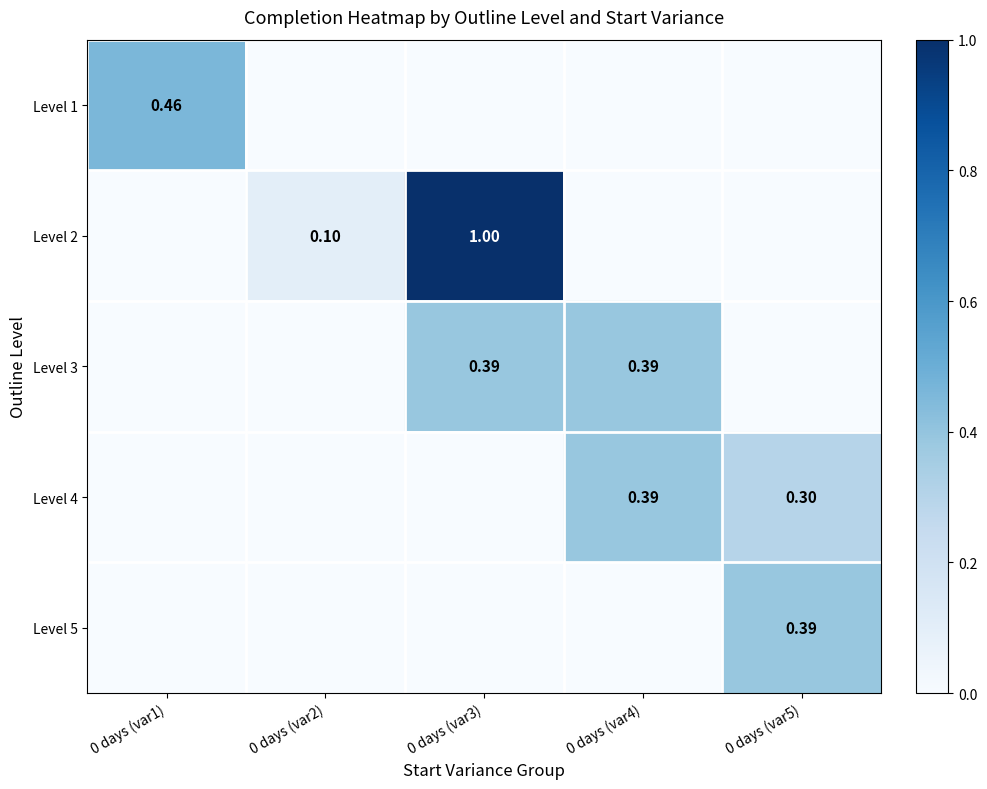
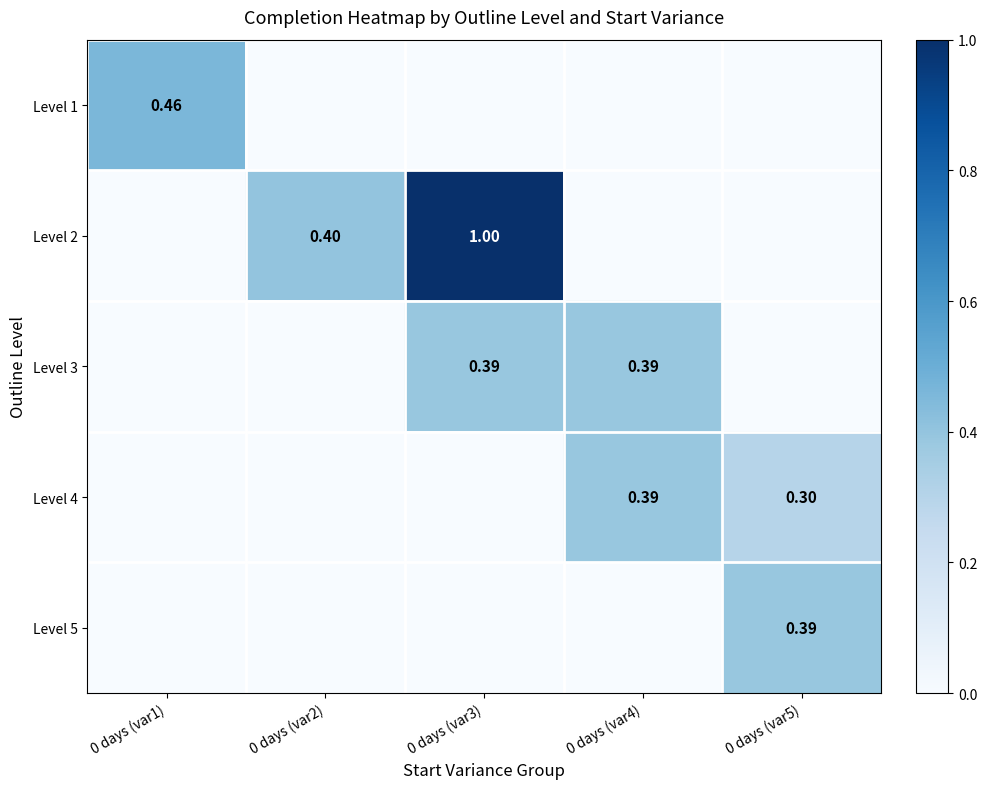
Level 2, 0 days (var2): 0.10 -> 0.40
